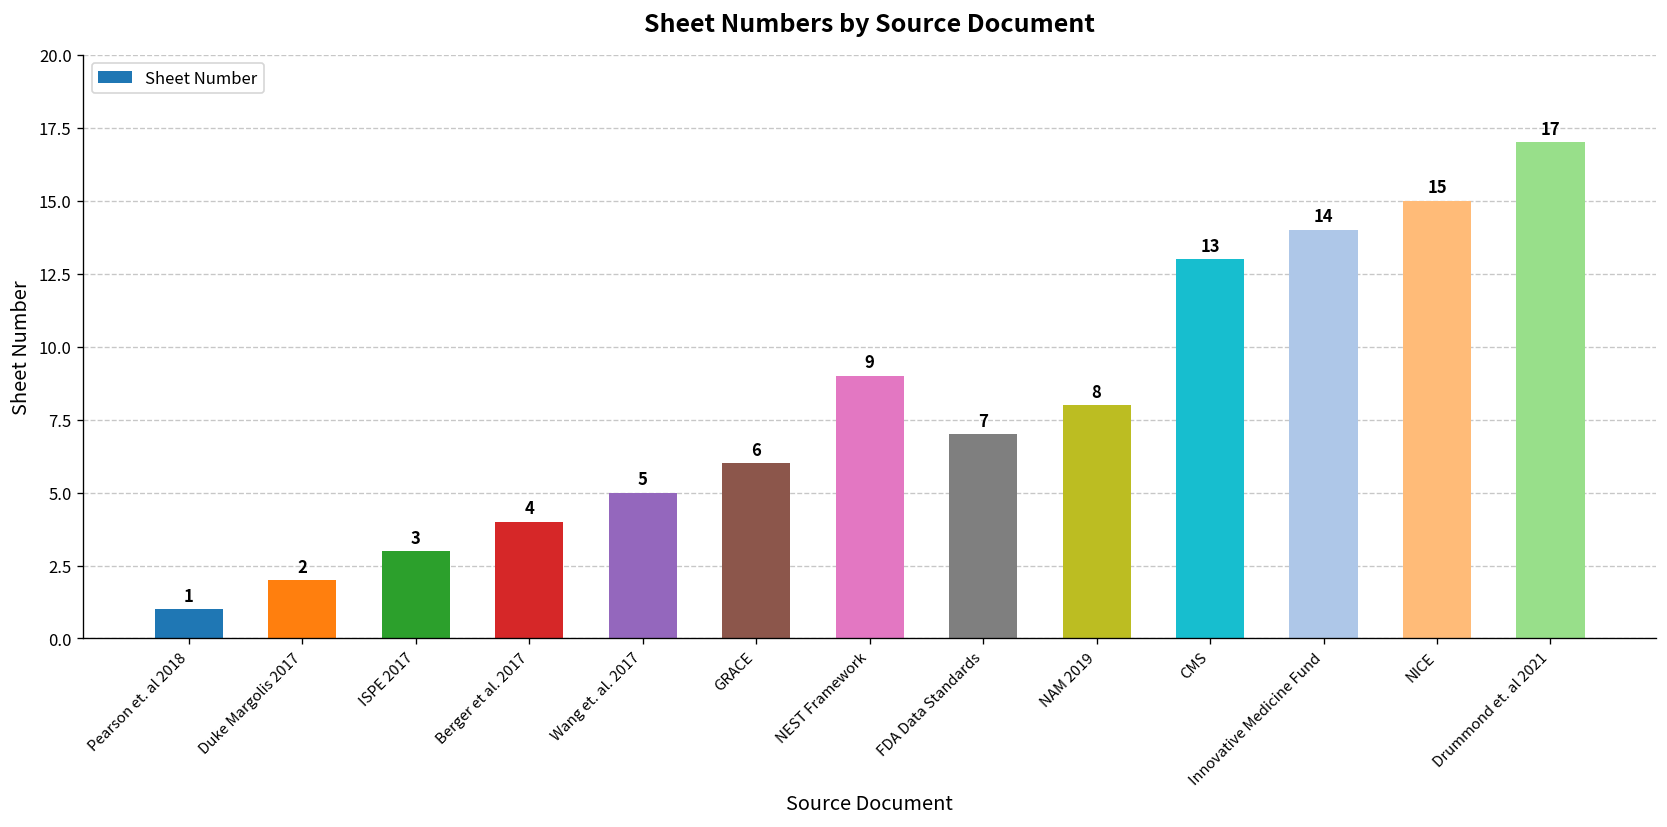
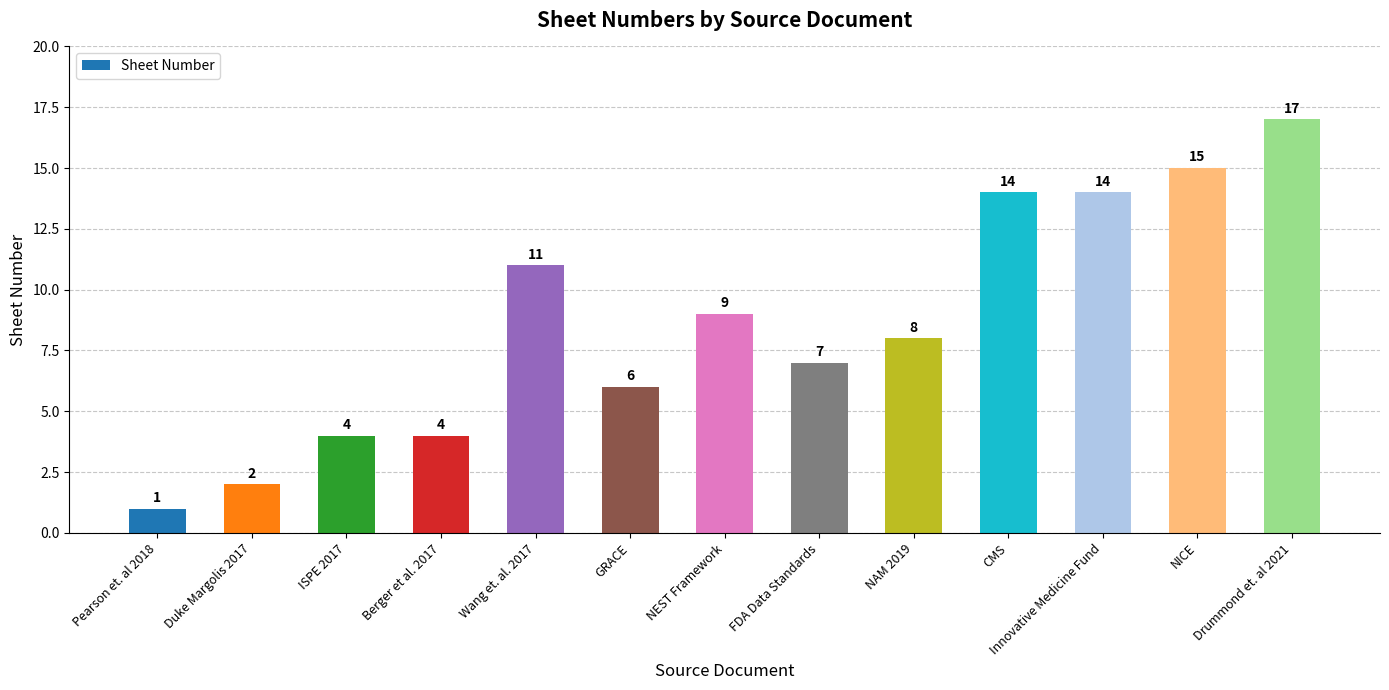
ISPE 2017: 3 -> 4
Wang et. al. 2017: 5 -> 11
CMS: 13 -> 14
